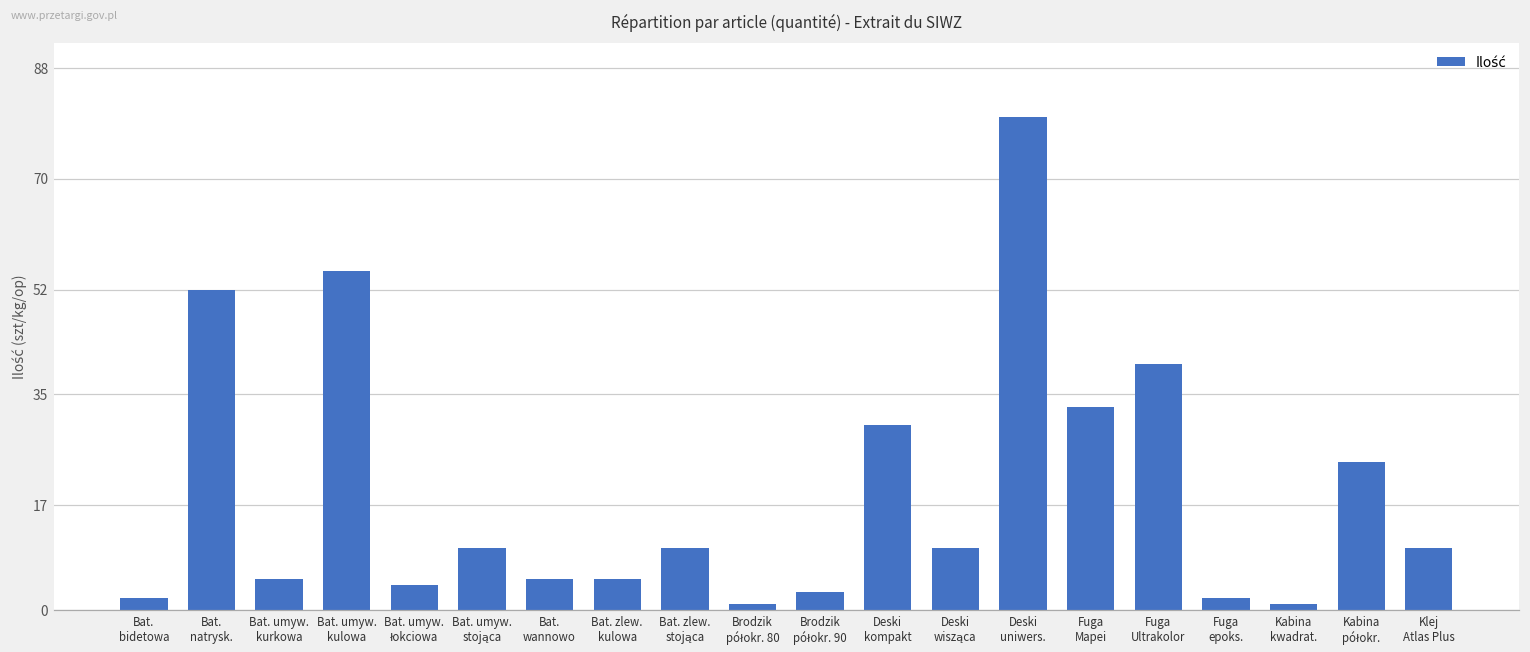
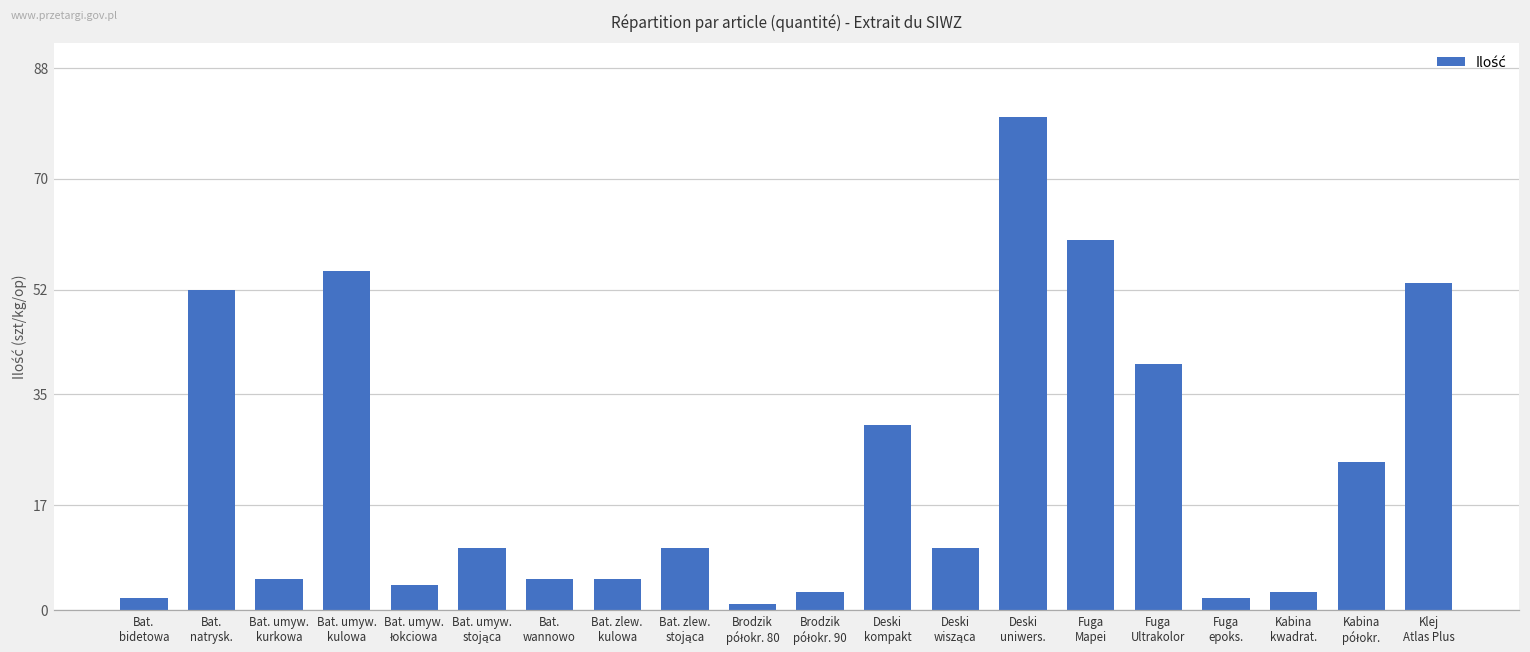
Fuga Mapei: 33 -> 60
Kabina kwadrat.: 1 -> 3
Klej Atlas Plus: 10 -> 53
